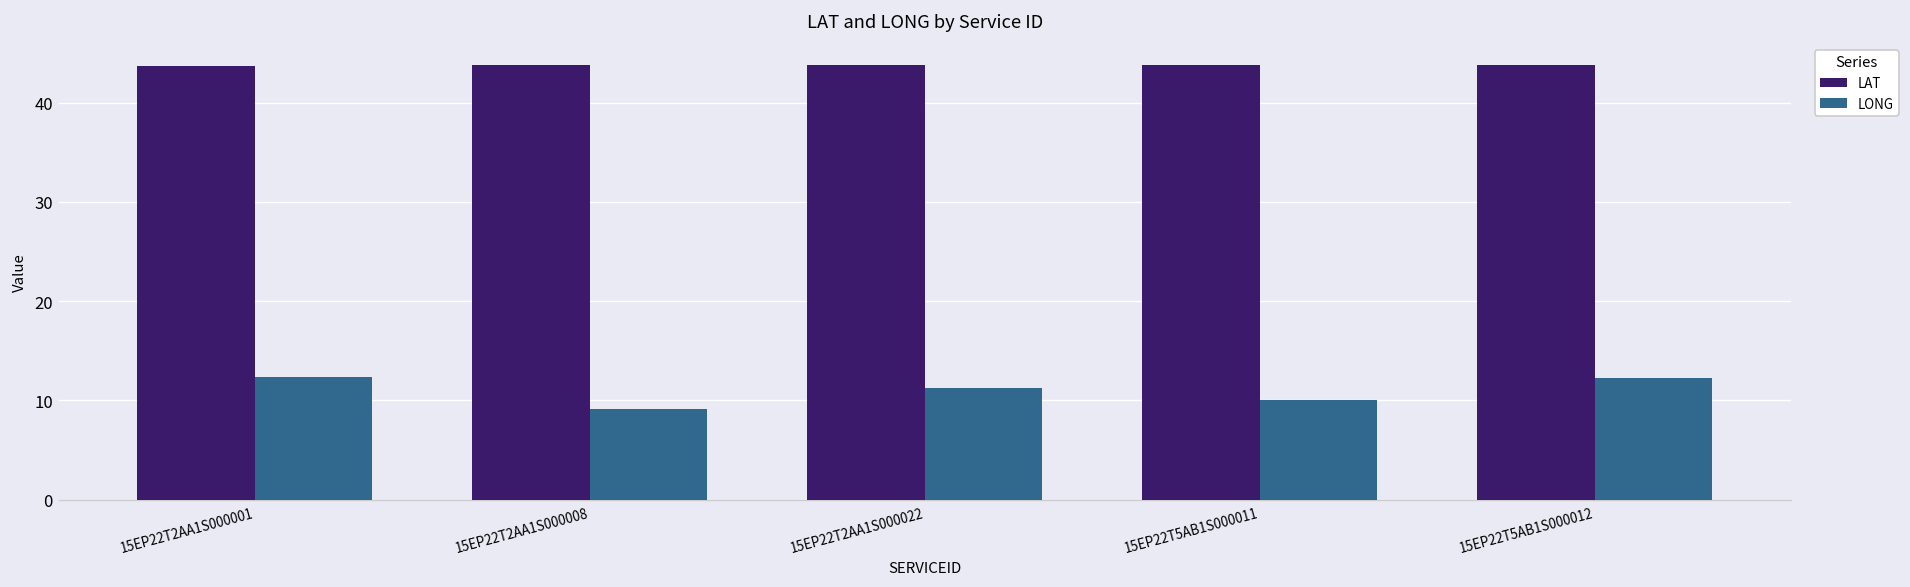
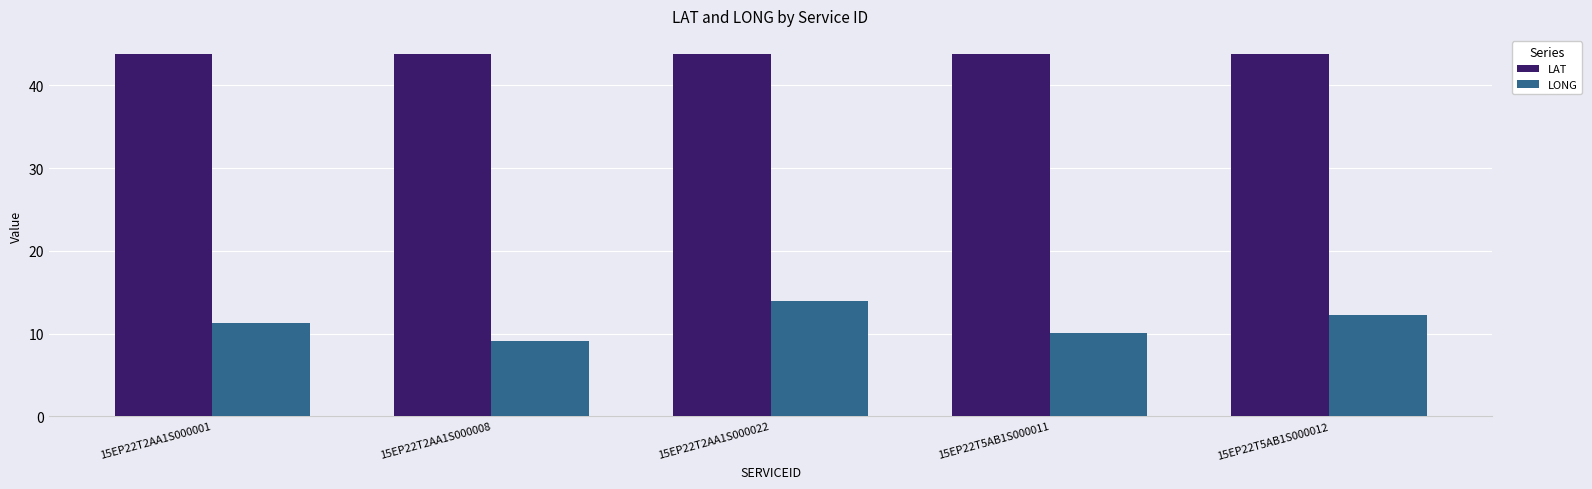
LONG, 15EP22T2AA1S000001: 12 -> 11
LONG, 15EP22T2AA1S000022: 11 -> 14
